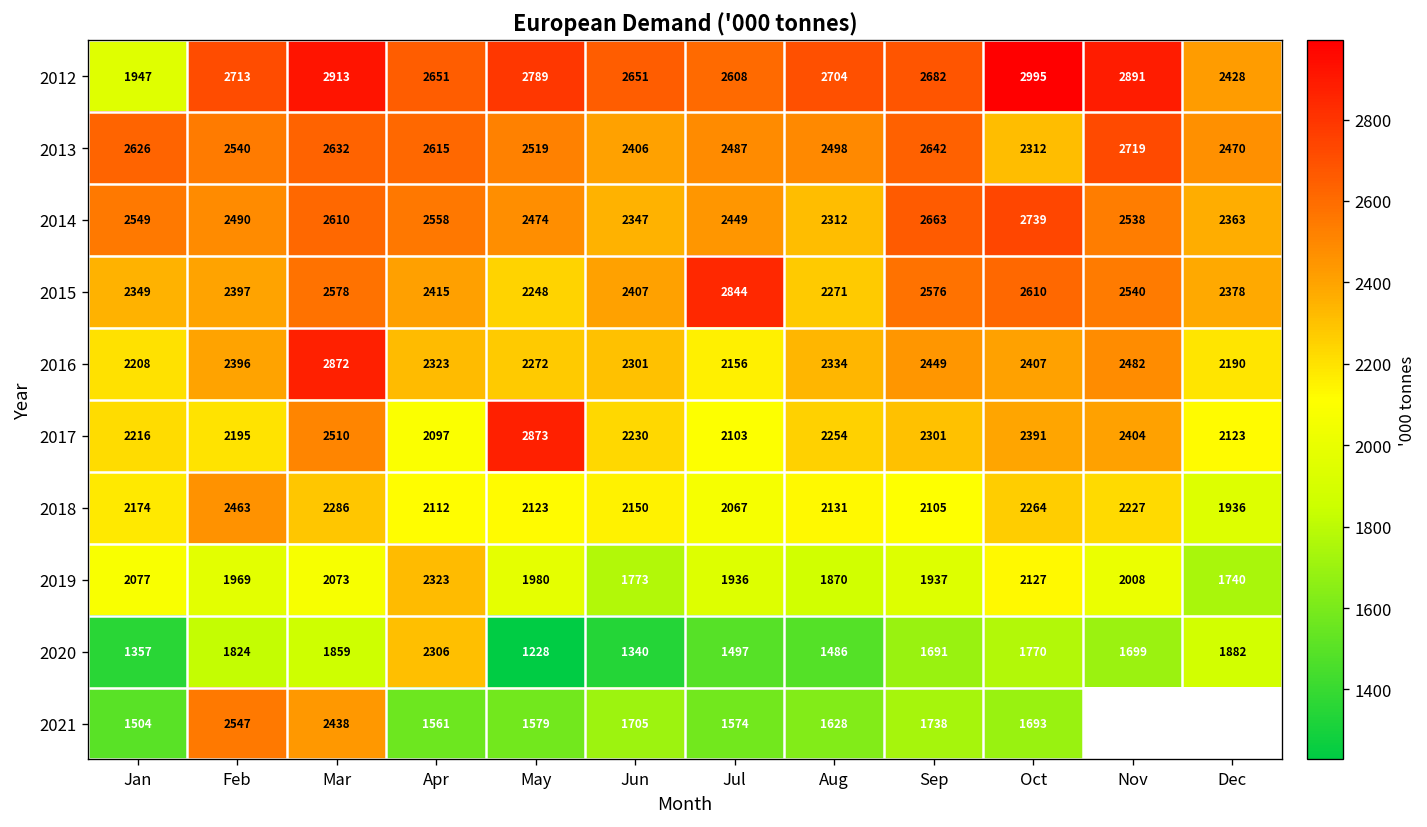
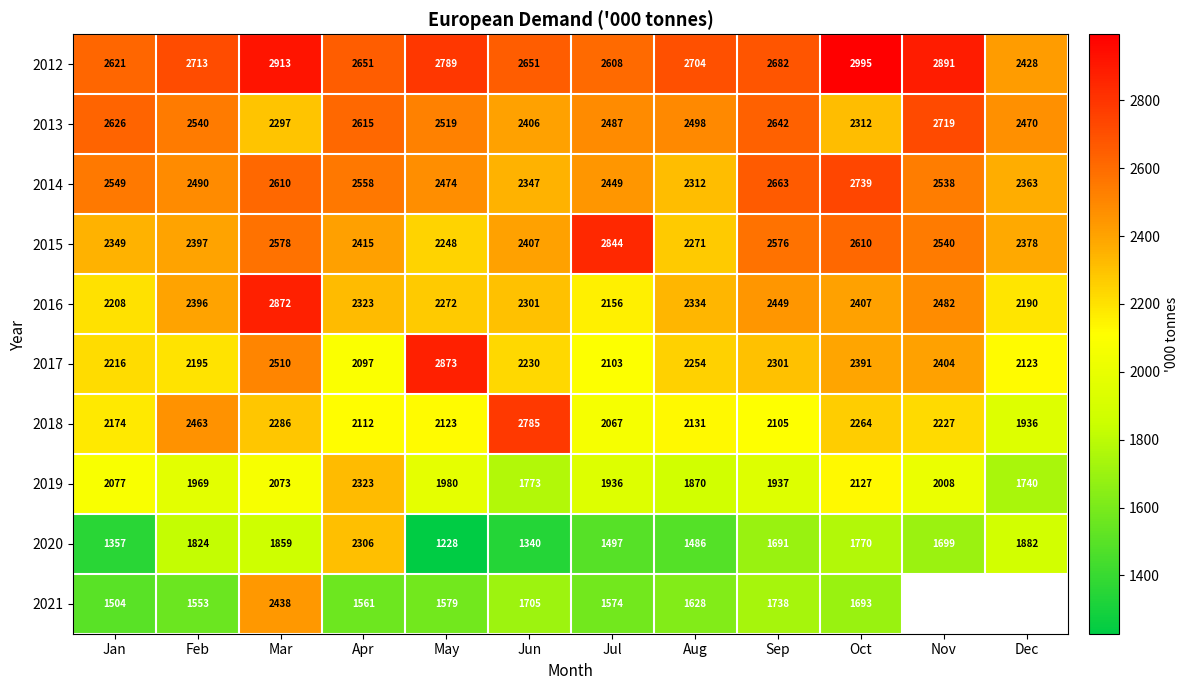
2012, Jan: 1947 -> 2621
2013, Mar: 2632 -> 2297
2018, Jun: 2150 -> 2785
2021, Feb: 2547 -> 1553
